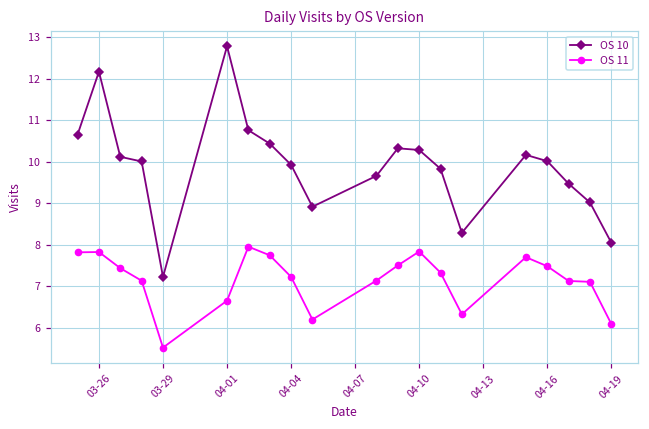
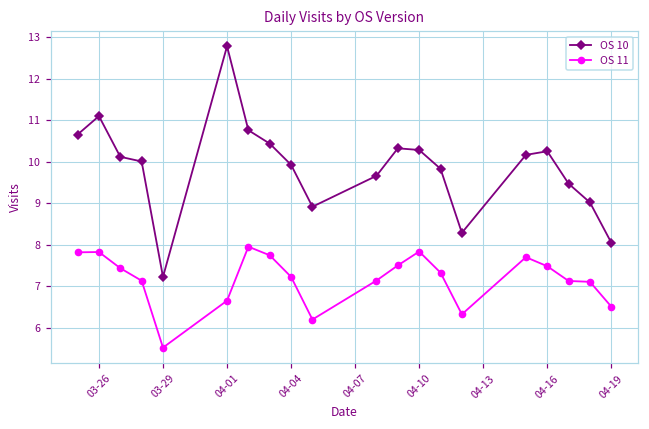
OS 10, 03-26: 12.2 -> 11.1
OS 10, 04-16: 10.0 -> 10.3
OS 11, 04-19: 6.1 -> 6.5
